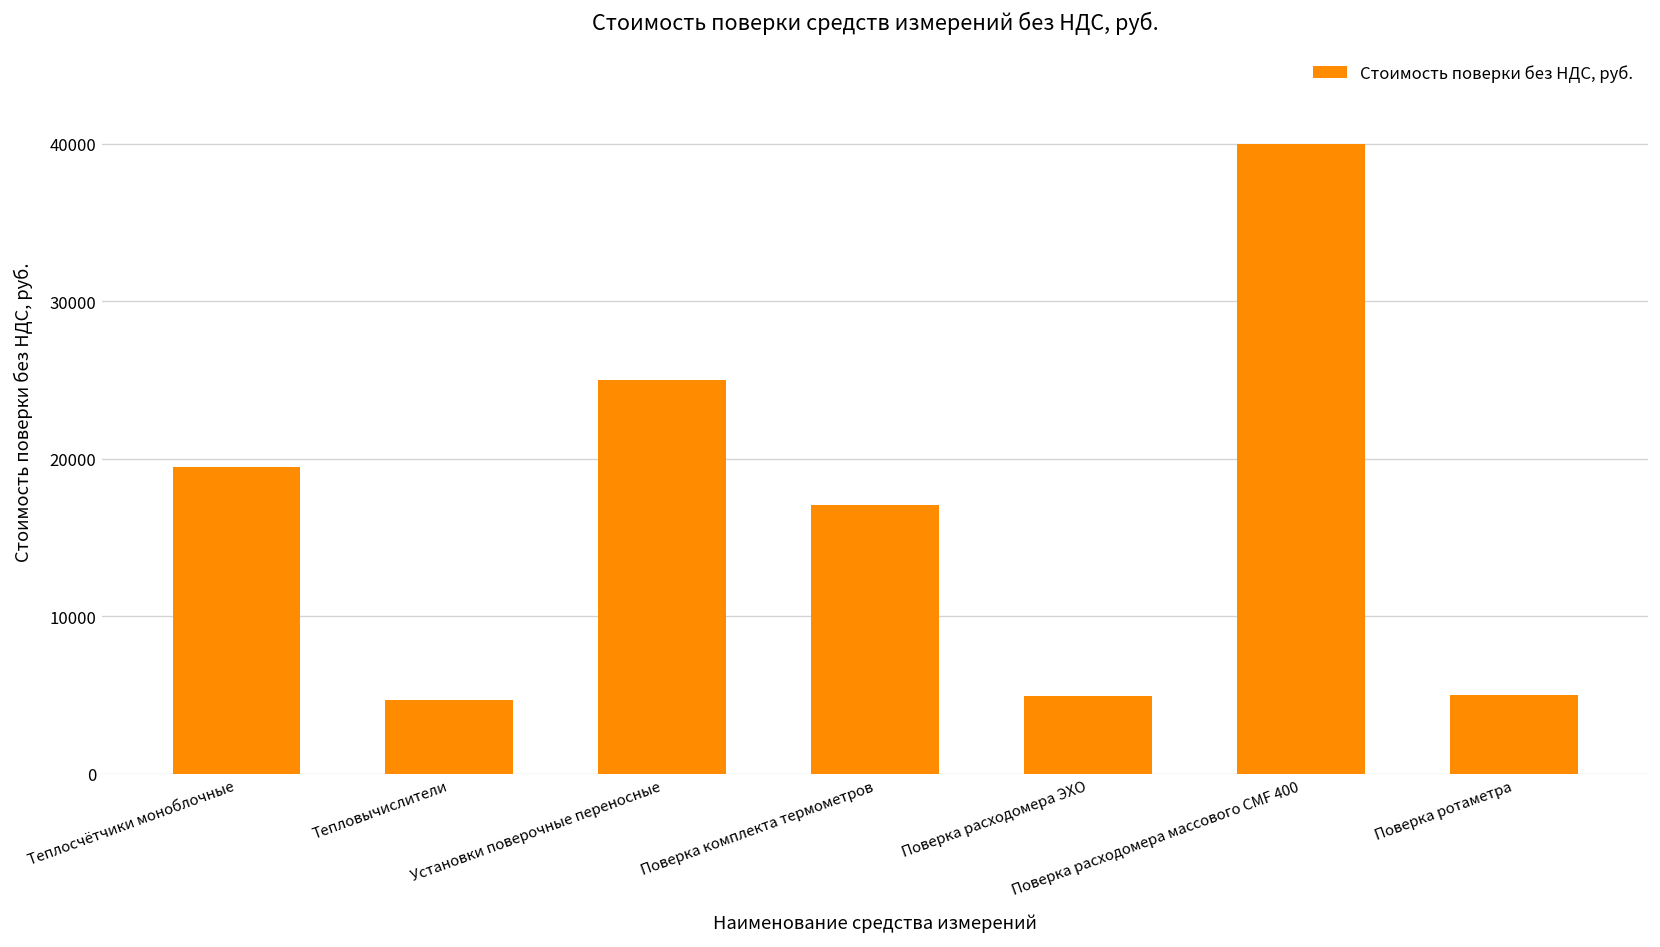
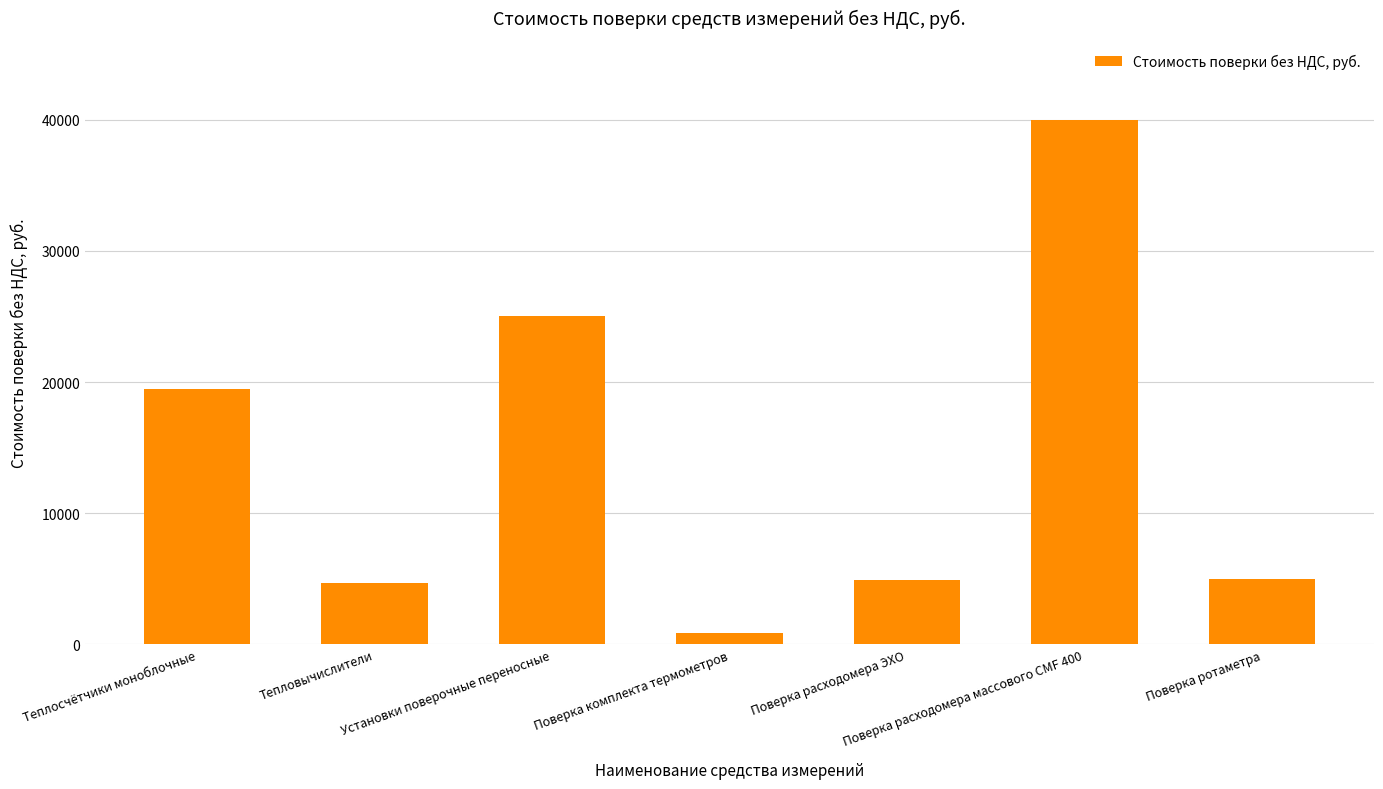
Поверка комплекта термометров: 17100 -> 900
